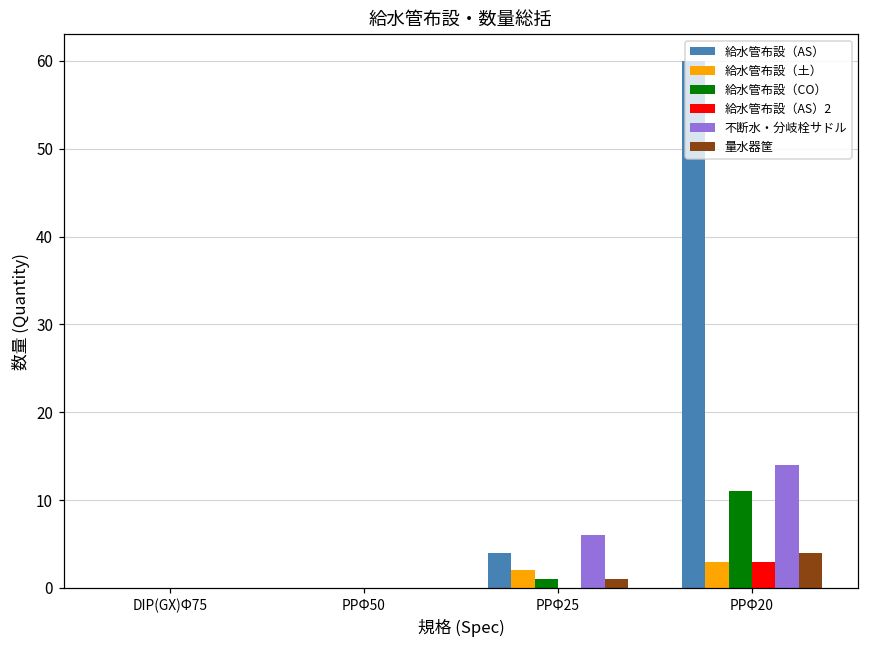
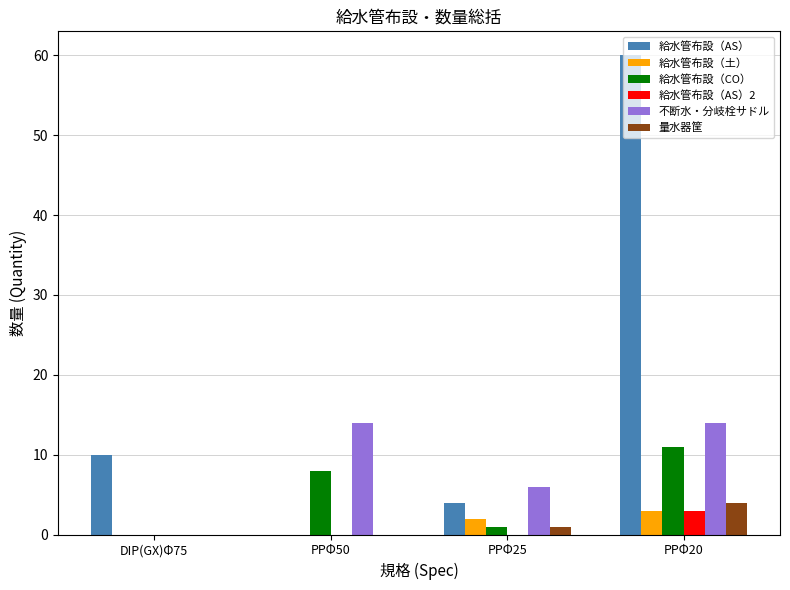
給水管布設（AS）, DIP(GX)Φ75: 0 -> 10
給水管布設（CO）, PPΦ50: 0 -> 8
不断水・分岐栓サドル, PPΦ50: 0 -> 14
